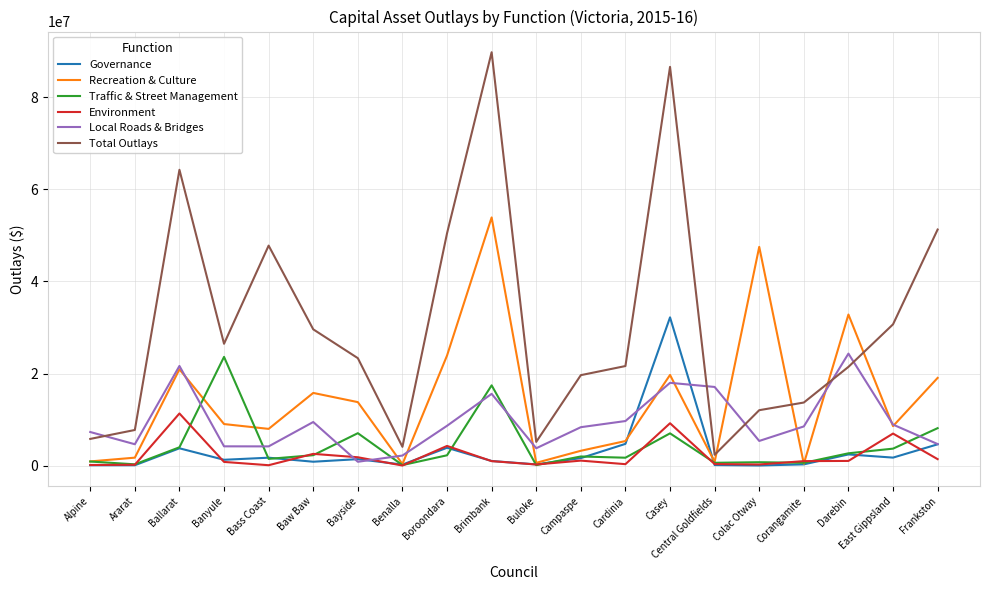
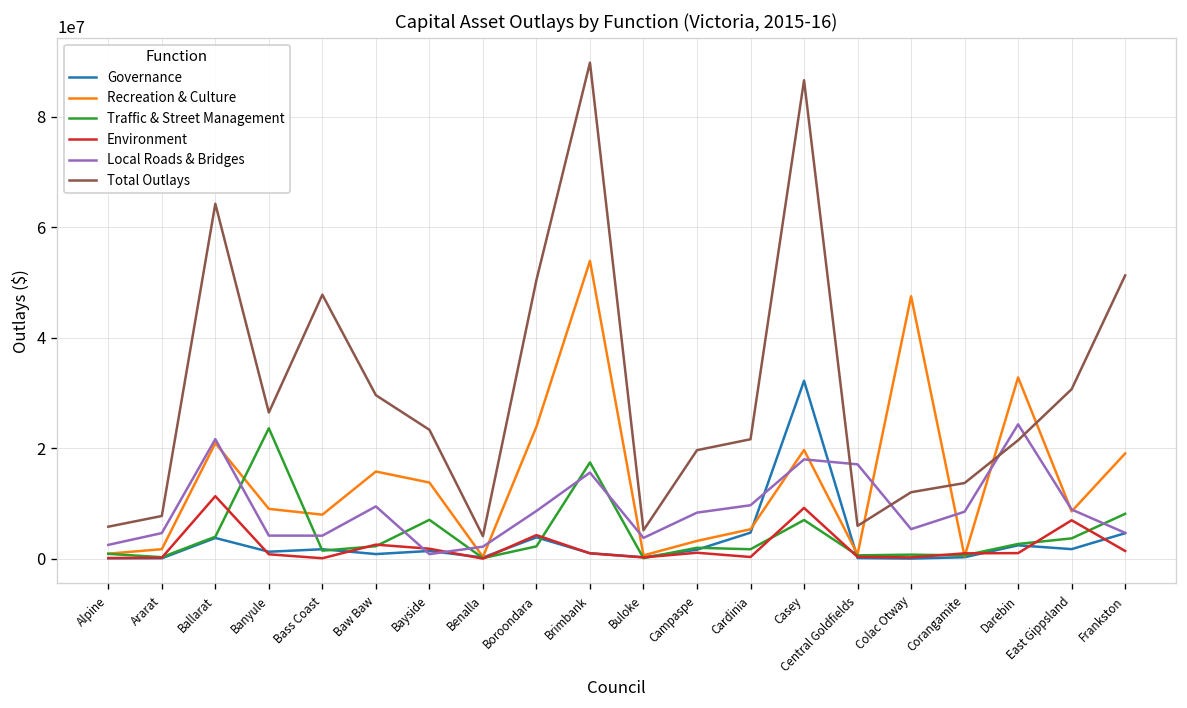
Local Roads & Bridges, Alpine: 7000000 -> 3000000
Total Outlays, Central Goldfields: 2000000 -> 6000000
